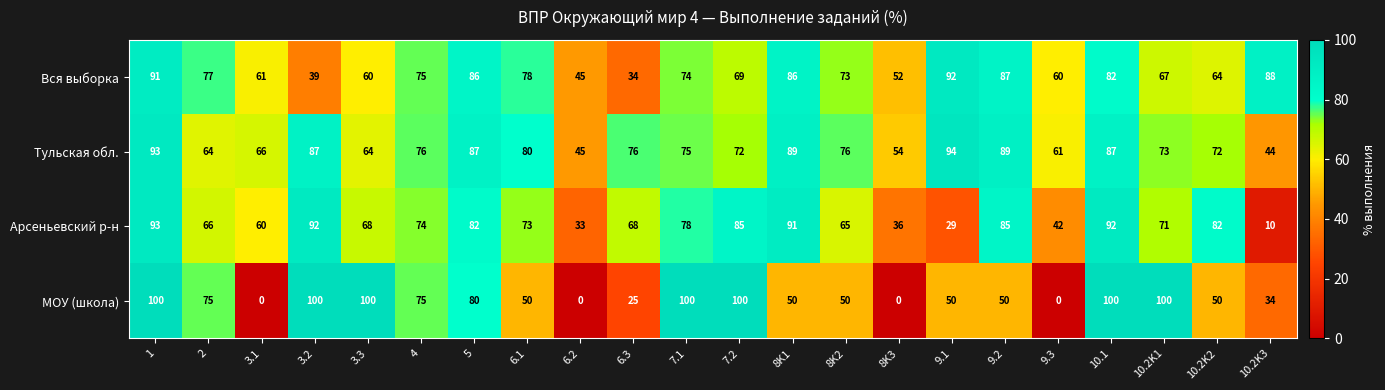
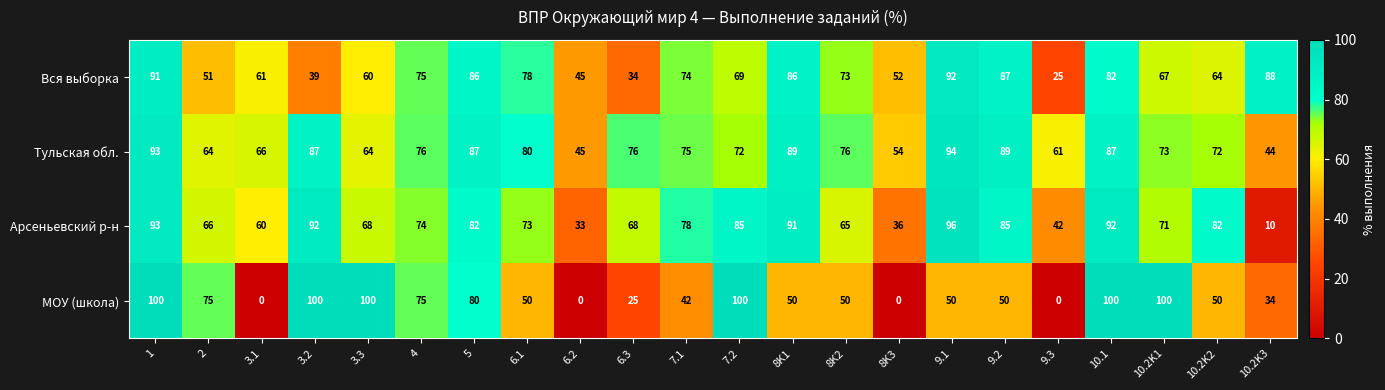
Вся выборка, 2: 77 -> 51
Вся выборка, 9.3: 60 -> 25
Арсеньевский р-н, 9.1: 29 -> 96
МОУ (школа), 7.1: 100 -> 42
